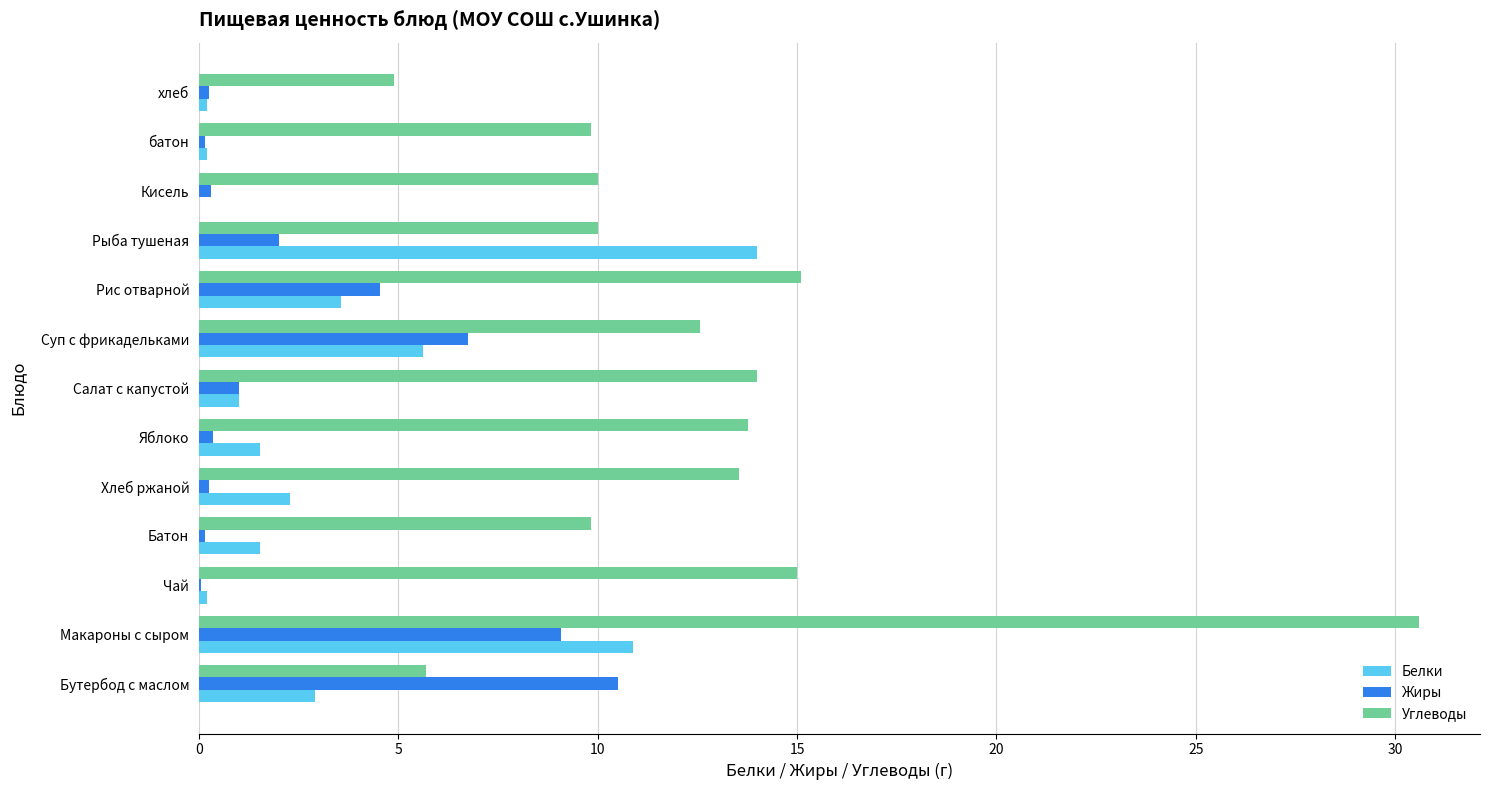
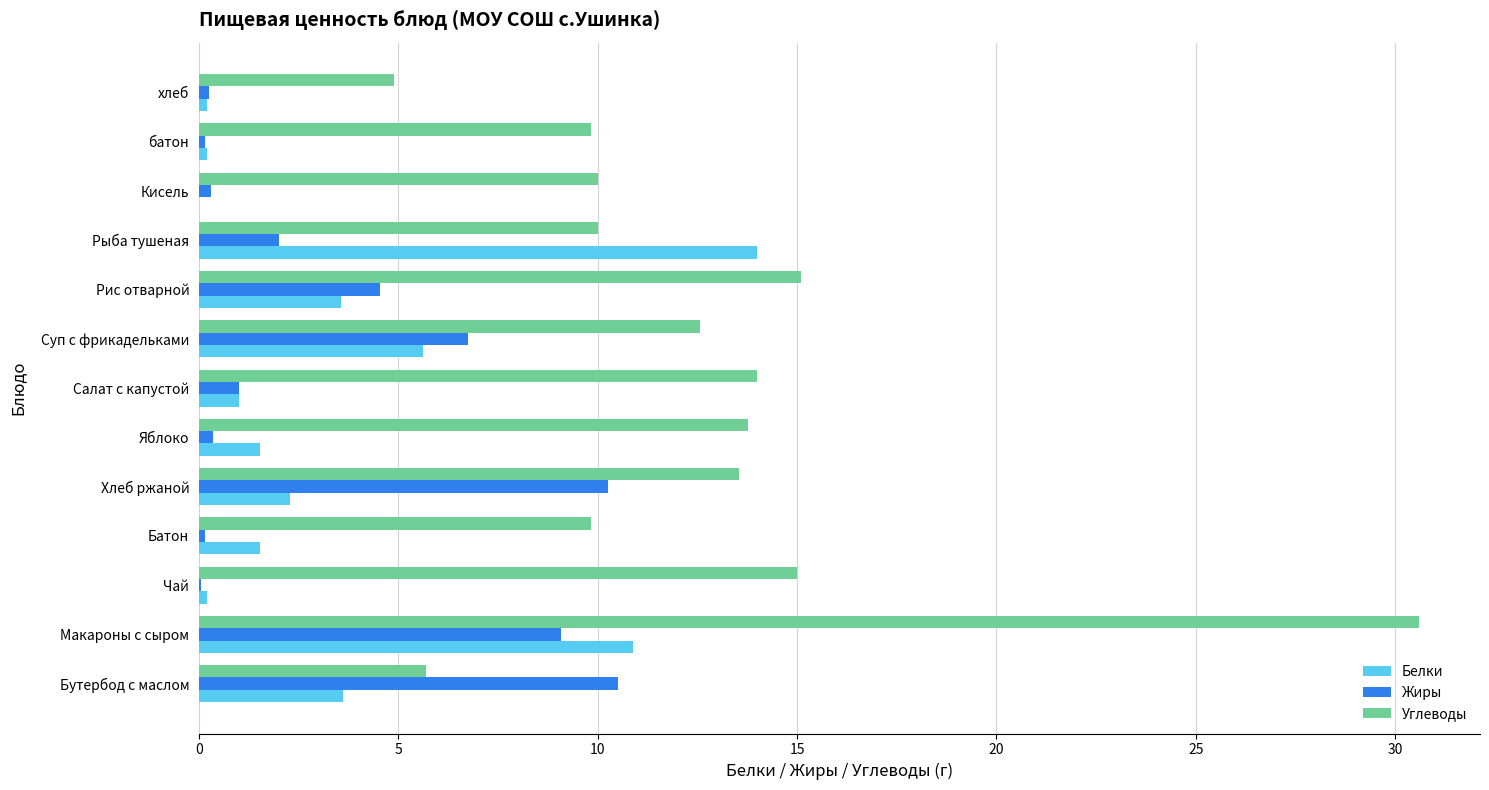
Жиры, Хлеб ржаной: 0.2 -> 10.3
Белки, Бутербод с маслом: 2.9 -> 3.6
